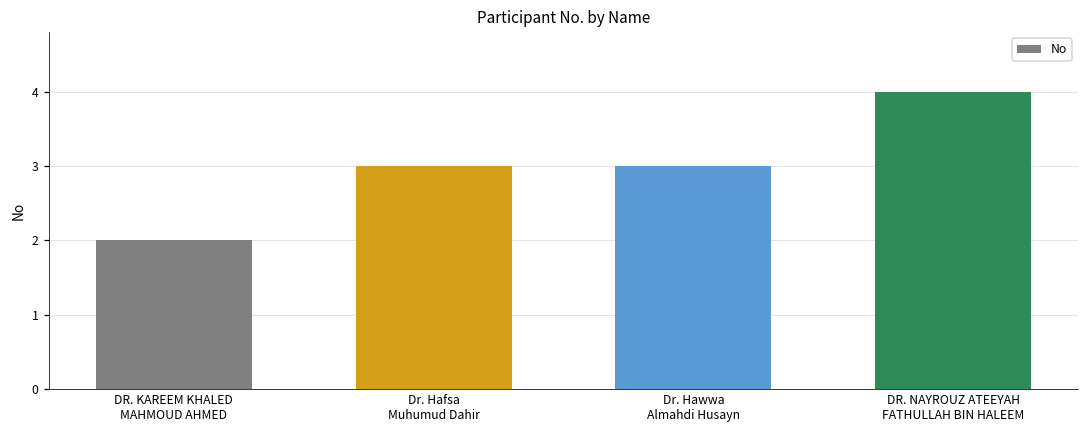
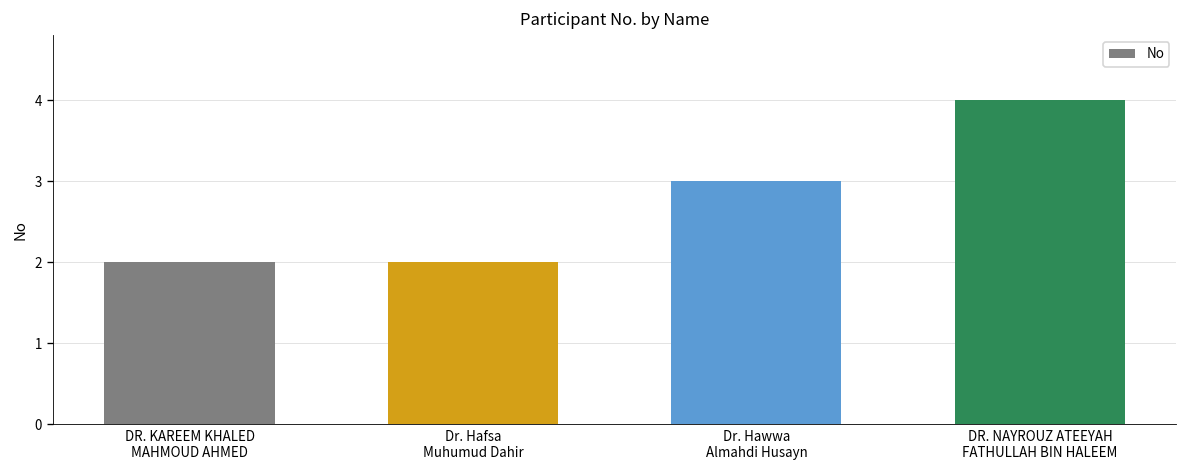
Dr. Hafsa Muhumud Dahir: 3 -> 2
